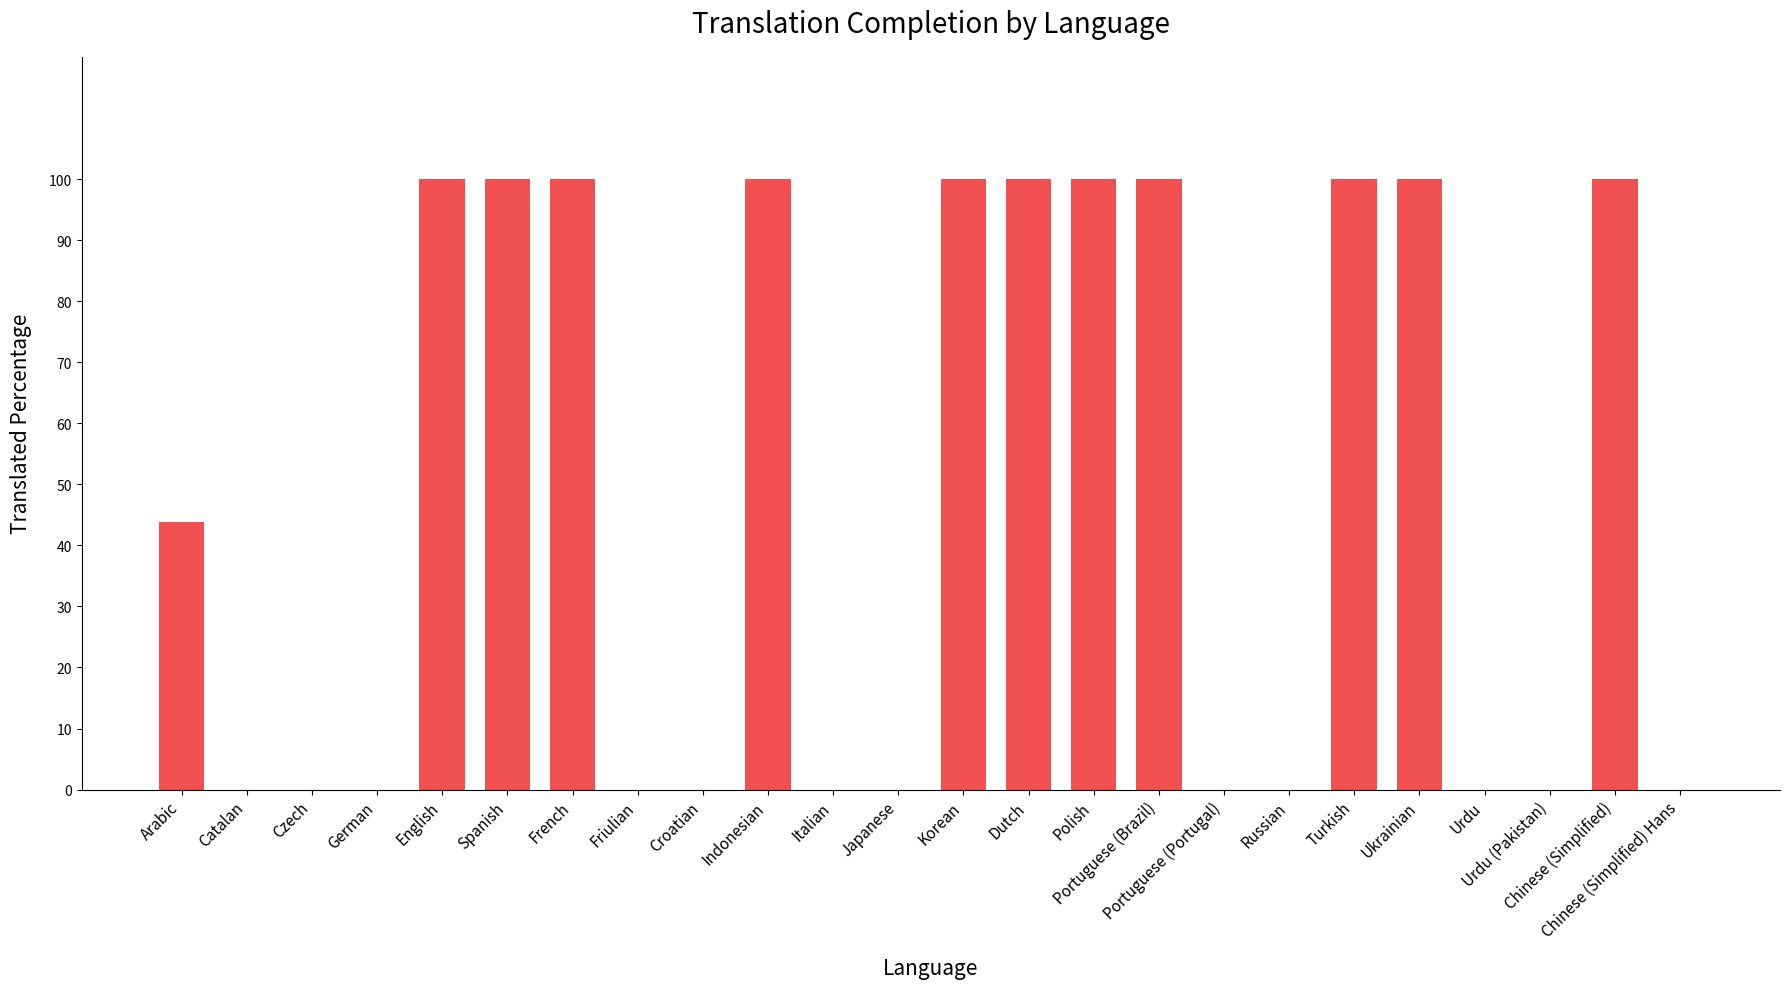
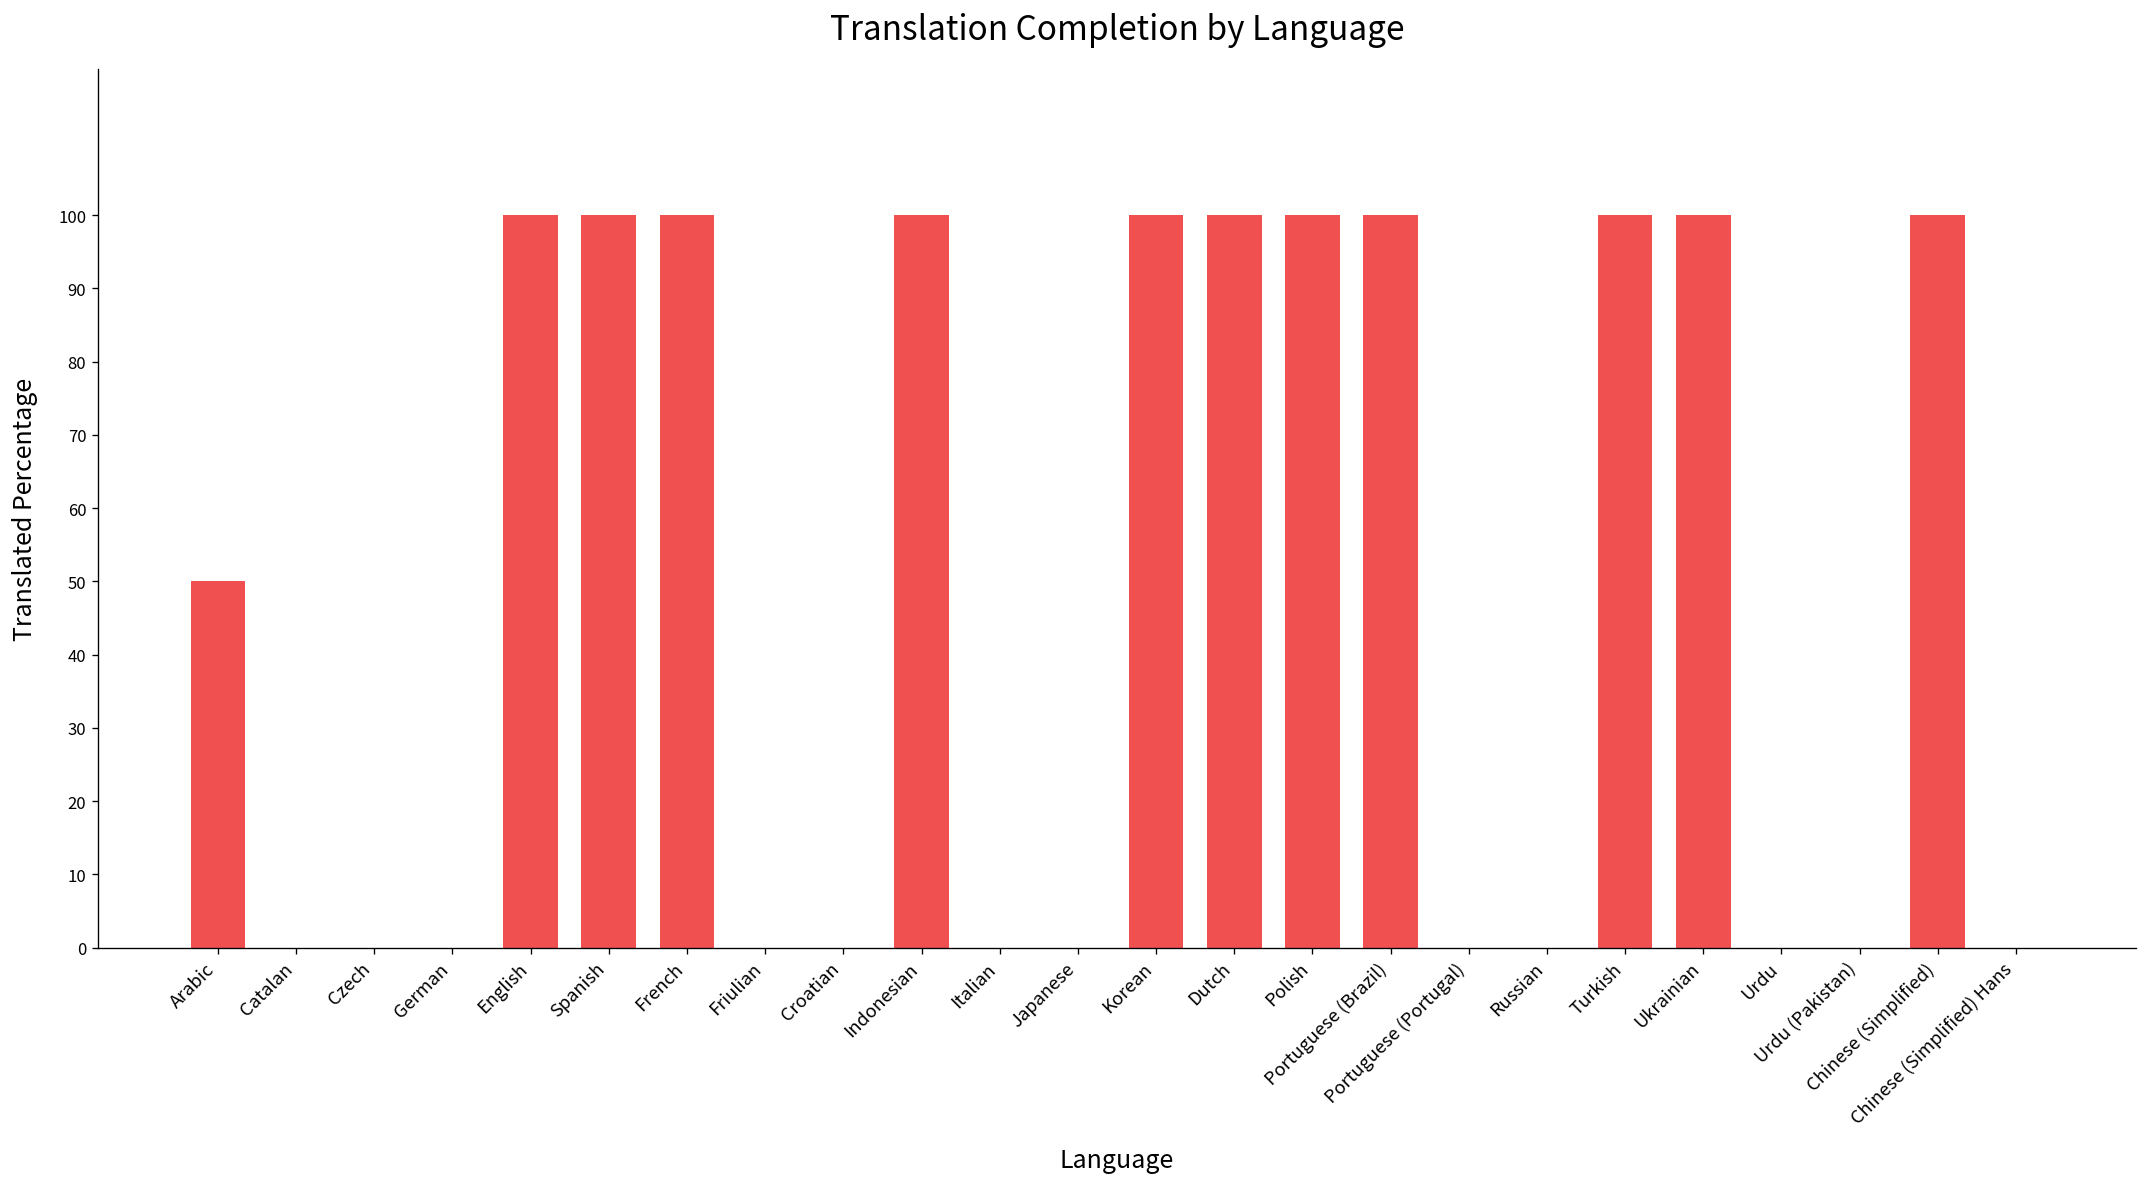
Arabic: 44 -> 50
